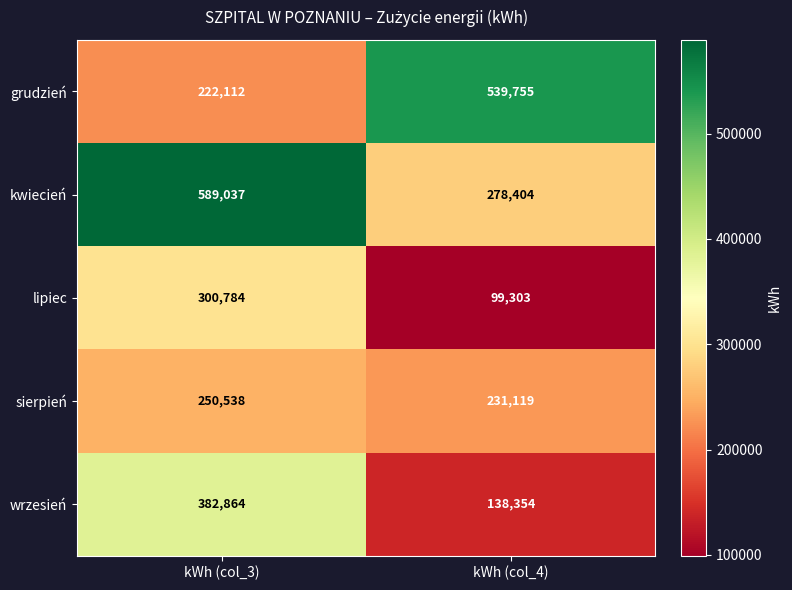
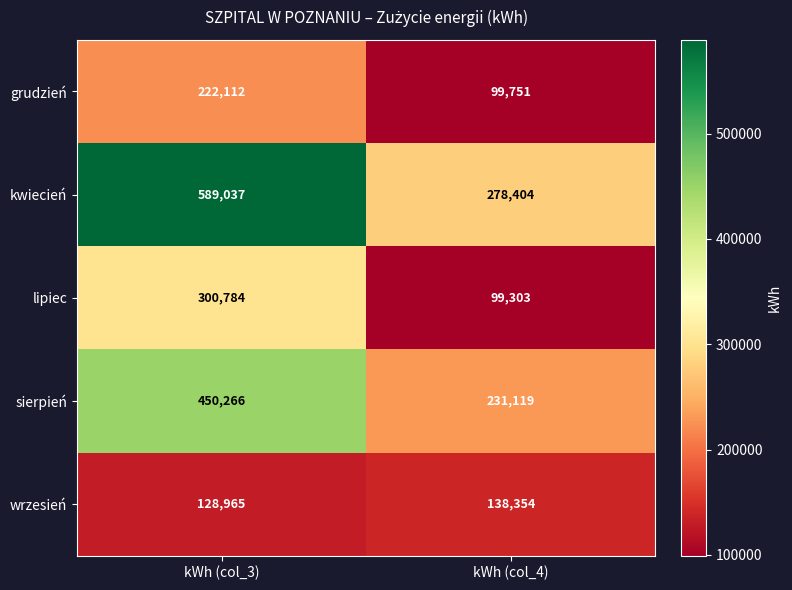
grudzień, kWh (col_4): 539,755 -> 99,751
sierpień, kWh (col_3): 250,538 -> 450,266
wrzesień, kWh (col_3): 382,864 -> 128,965
